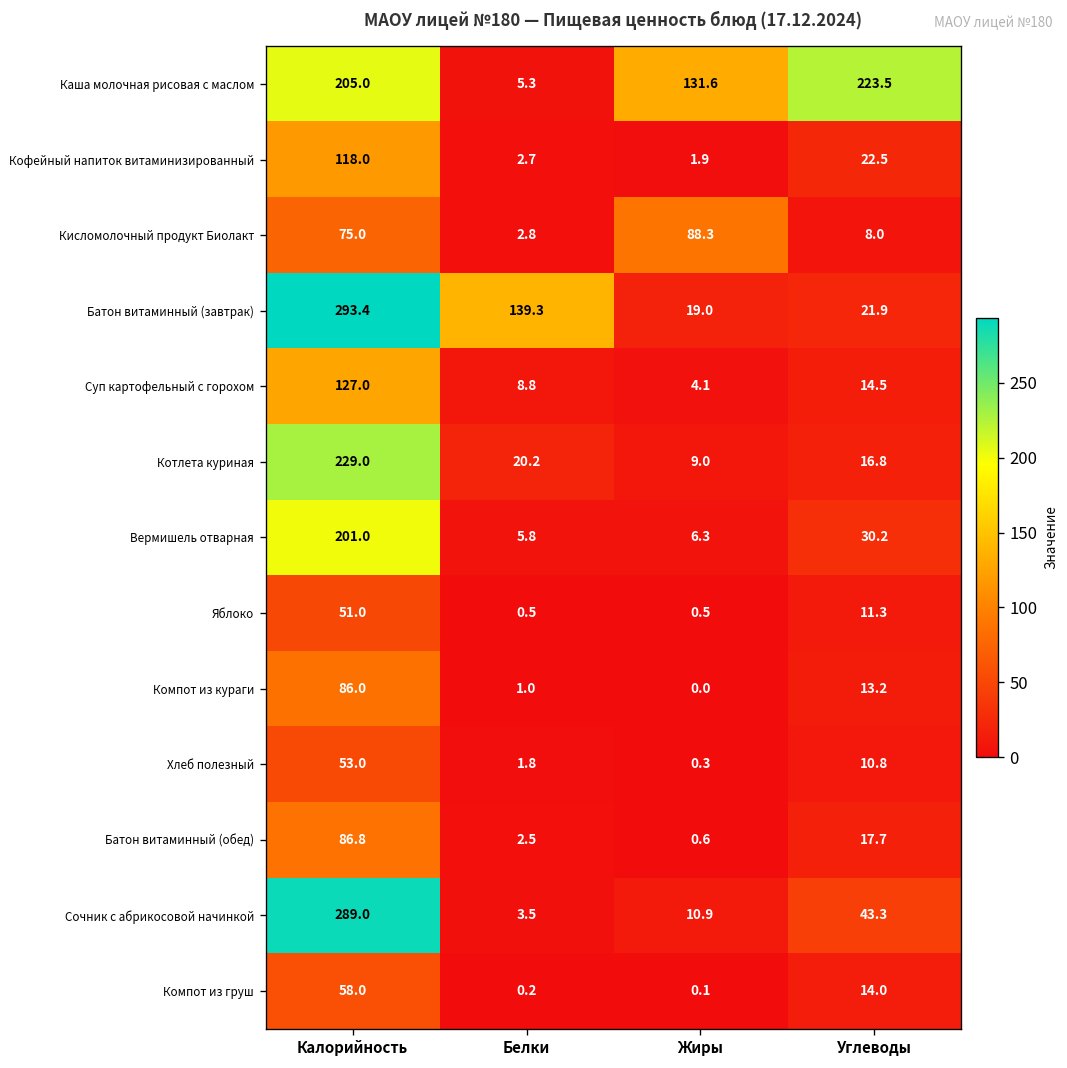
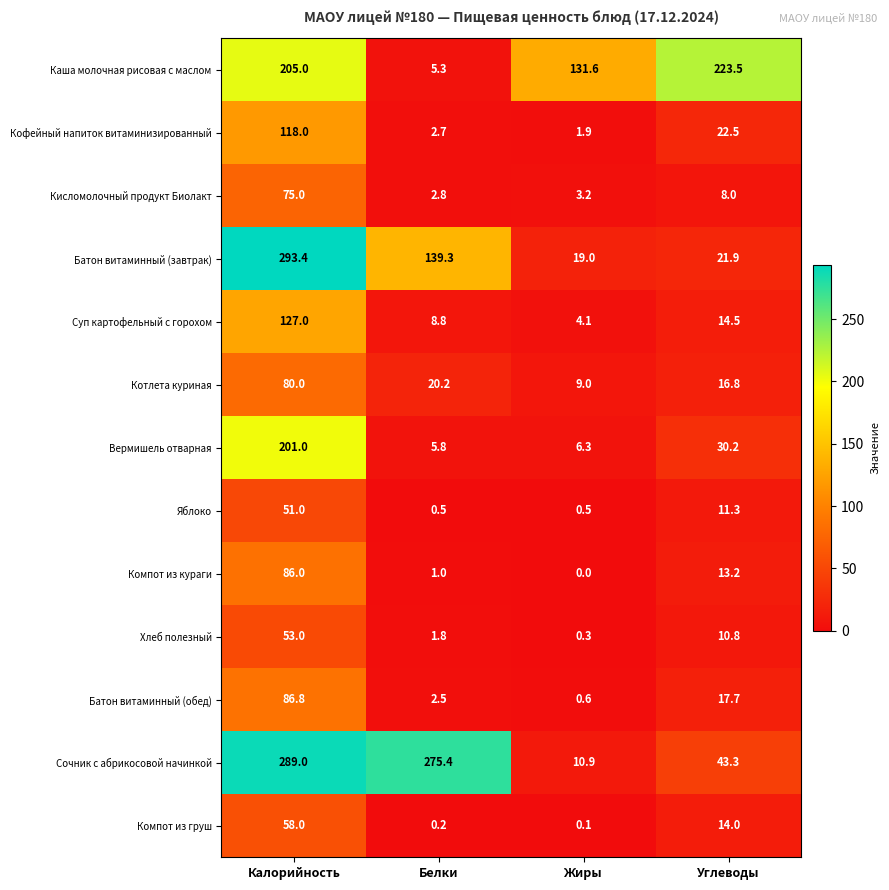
Кисломолочный продукт Биолакт, Жиры: 88.3 -> 3.2
Котлета куриная, Калорийность: 229.0 -> 80.0
Сочник с абрикосовой начинкой, Белки: 3.5 -> 275.4
